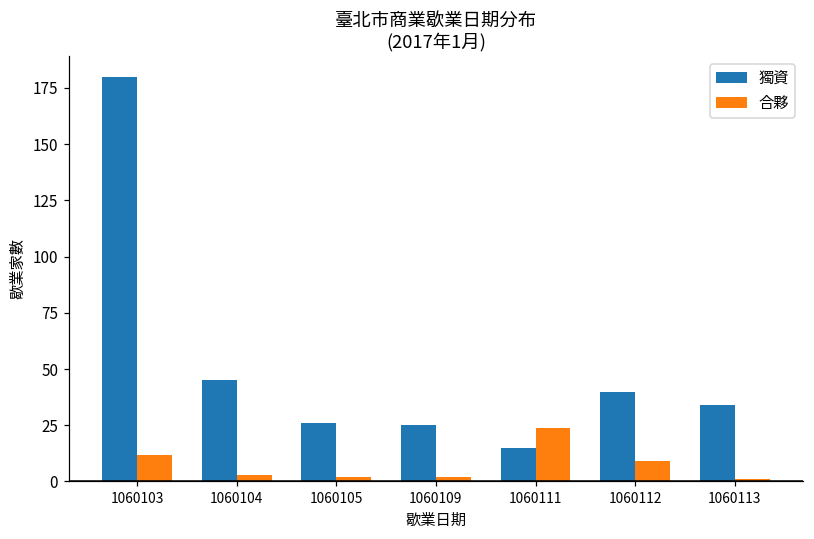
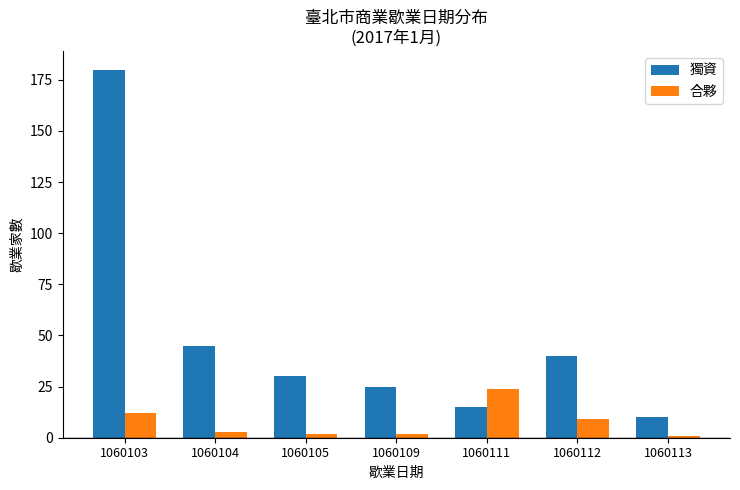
獨資, 1060105: 26 -> 30
獨資, 1060113: 34 -> 10
